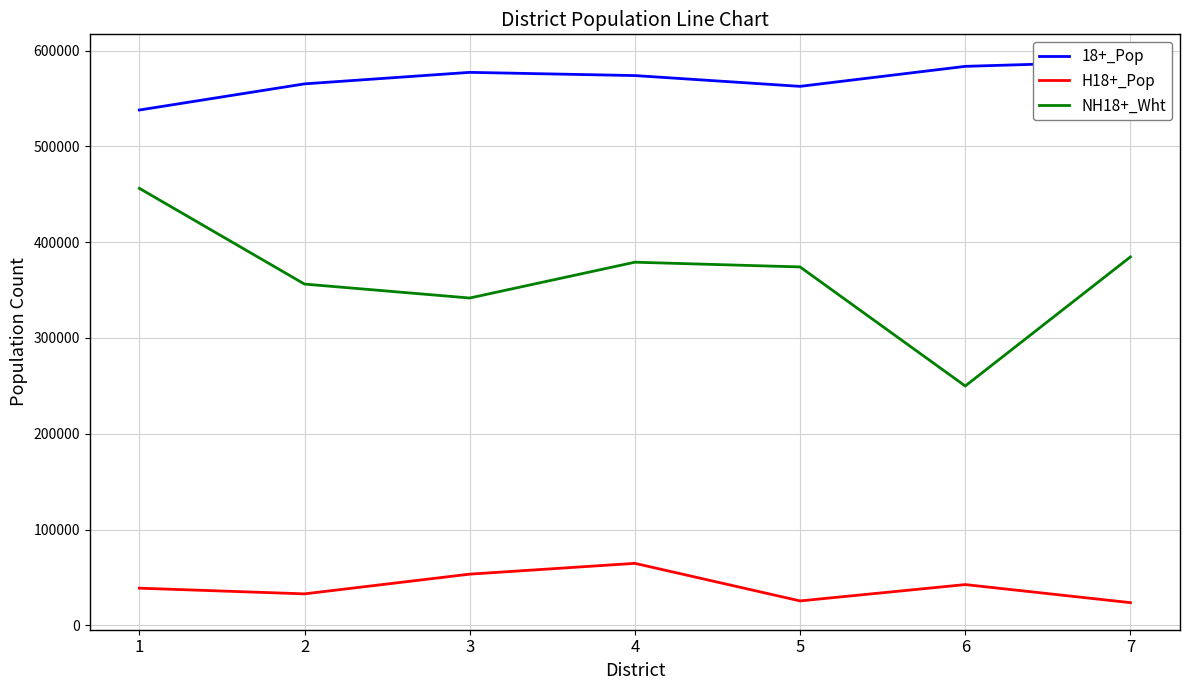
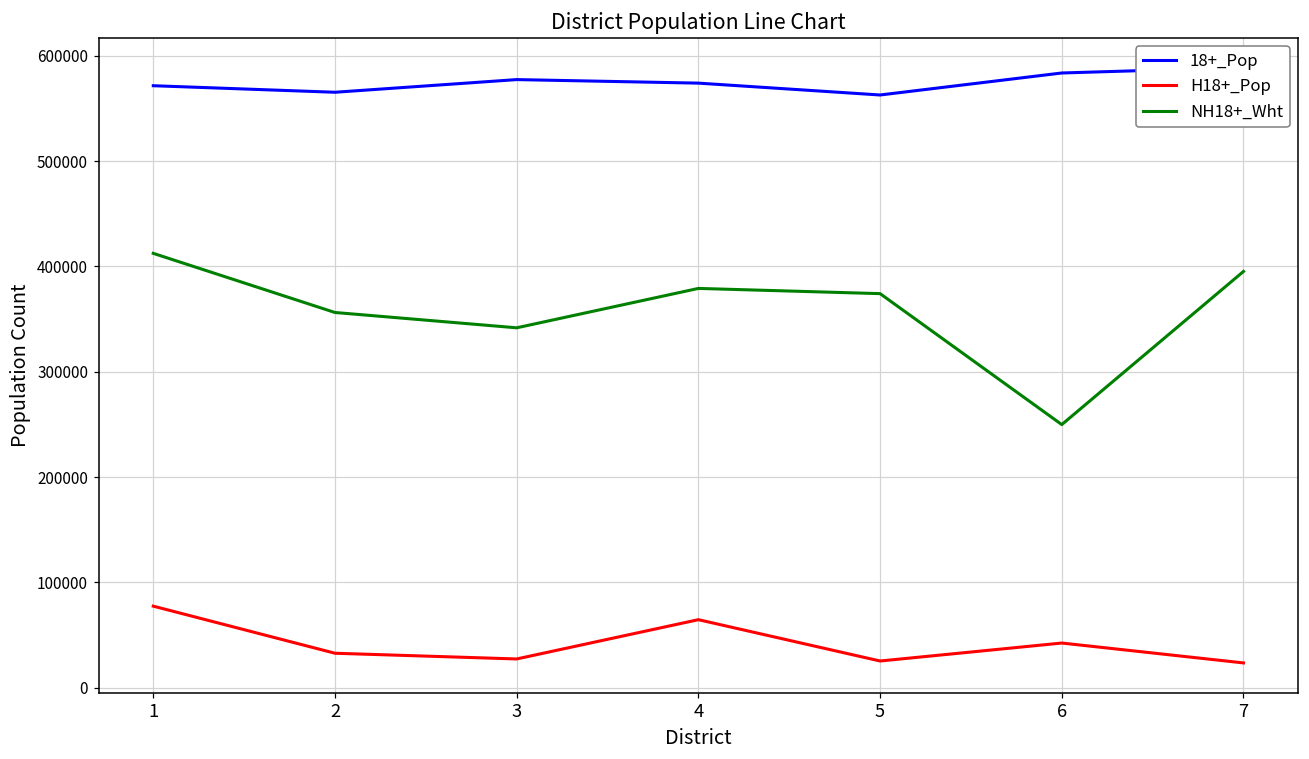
18+_Pop, 1: 540000 -> 570000
H18+_Pop, 1: 40000 -> 80000
NH18+_Wht, 1: 460000 -> 410000
H18+_Pop, 3: 50000 -> 30000
NH18+_Wht, 7: 380000 -> 400000
